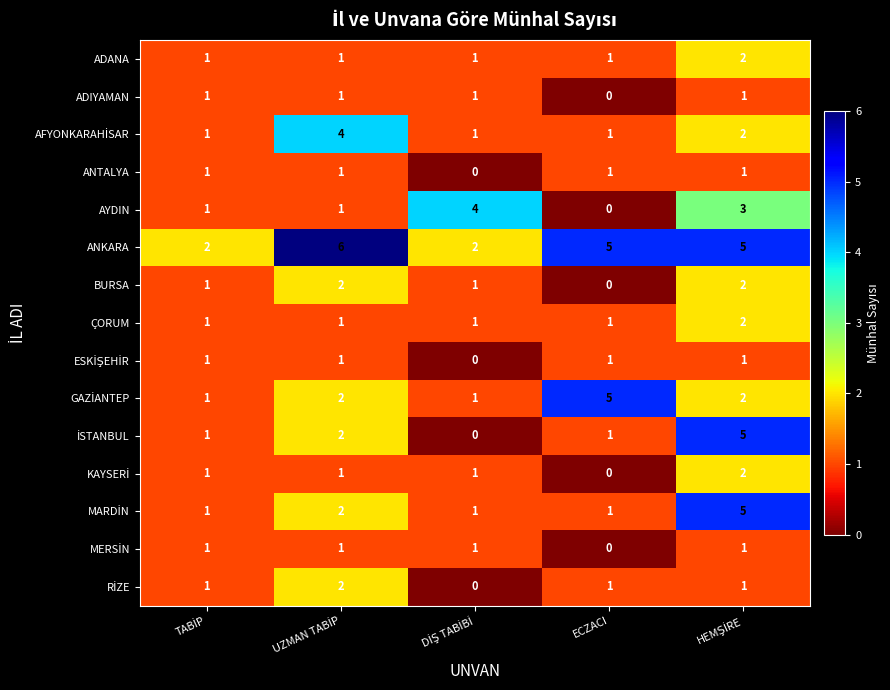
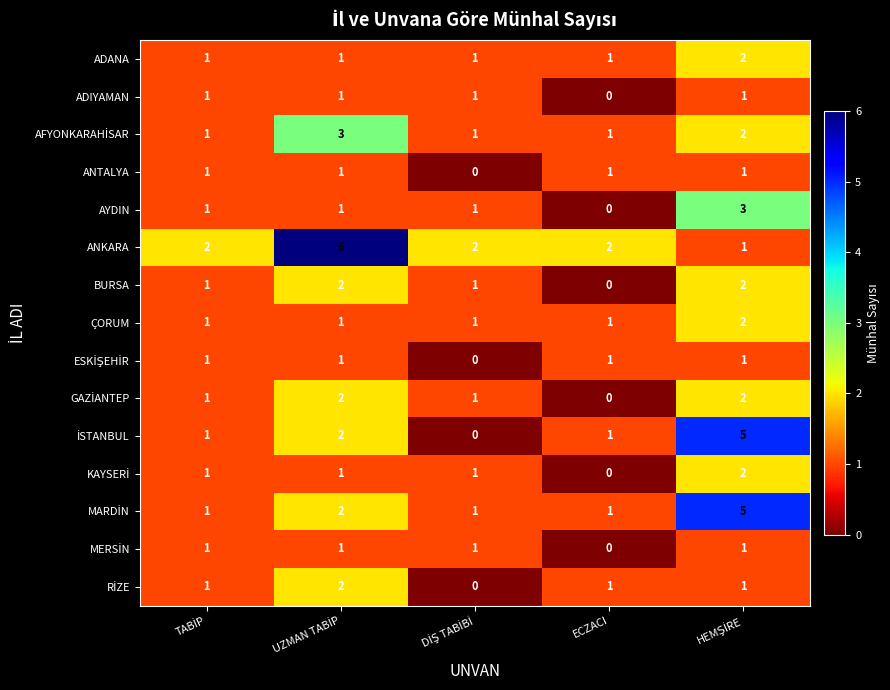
AFYONKARAHİSAR, UZMAN TABİP: 4 -> 3
AYDIN, DİŞ TABİBİ: 4 -> 1
ANKARA, ECZACI: 5 -> 2
ANKARA, HEMŞİRE: 5 -> 1
GAZİANTEP, ECZACI: 5 -> 0
